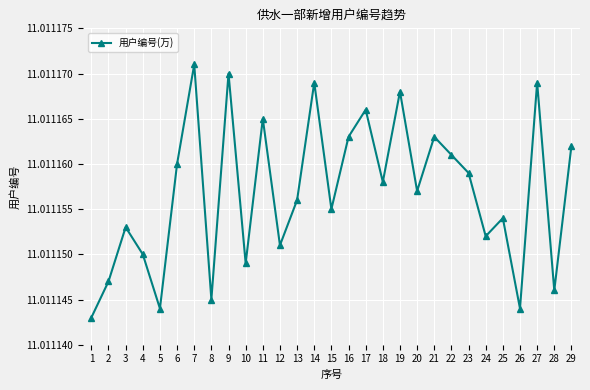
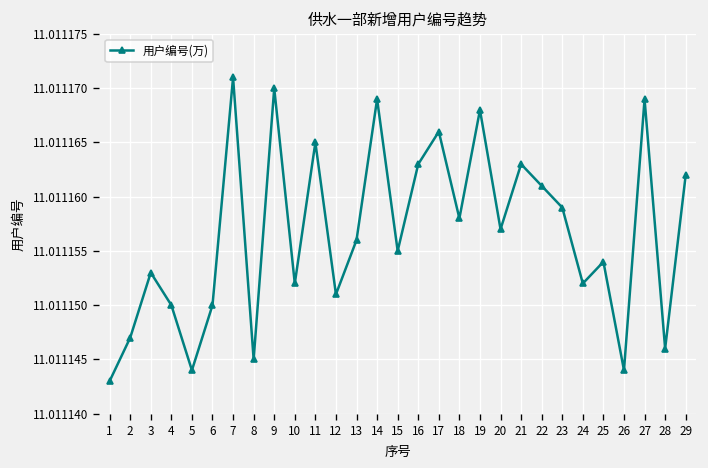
6: 11.01116 -> 11.01115
10: 11.011149 -> 11.011152
